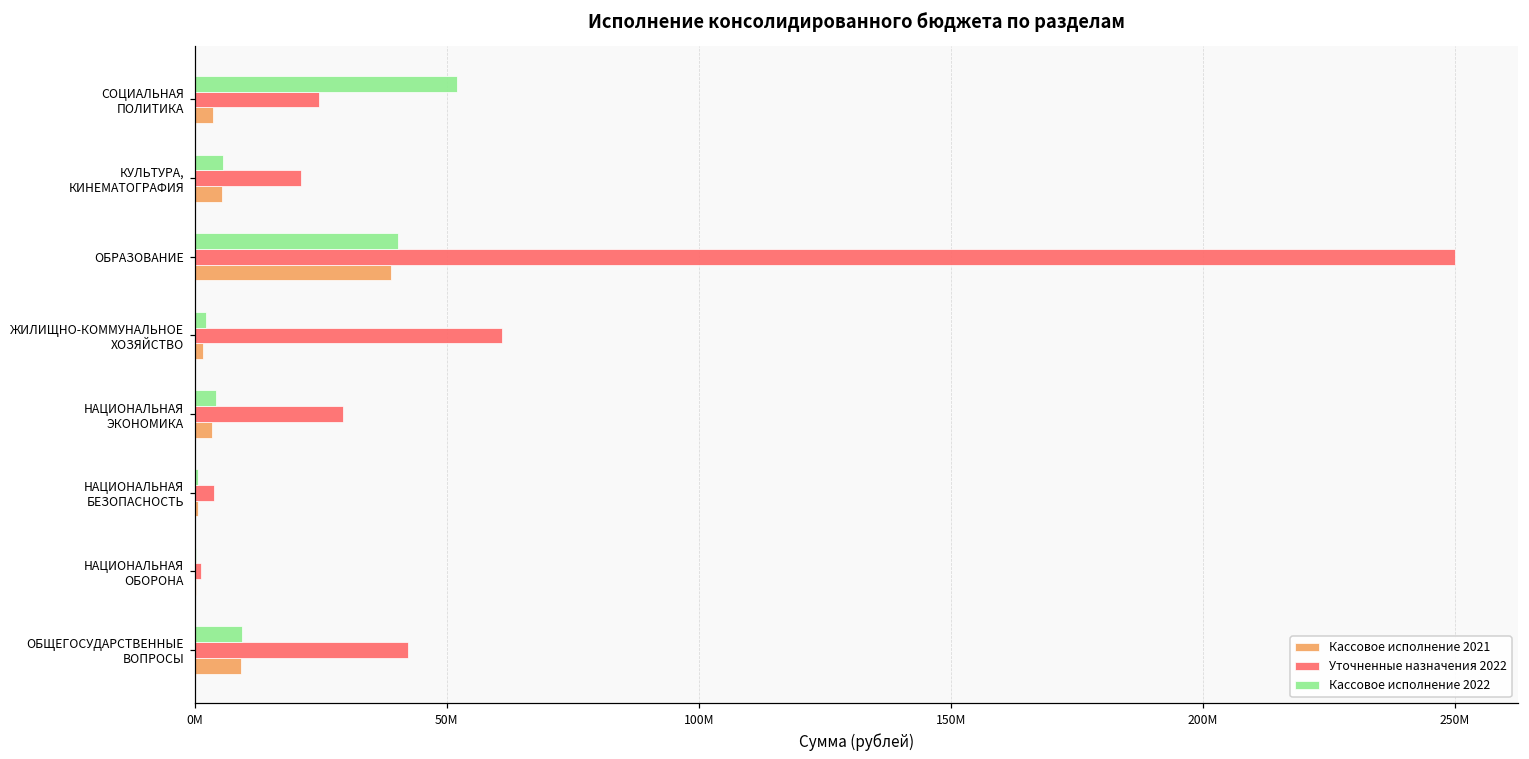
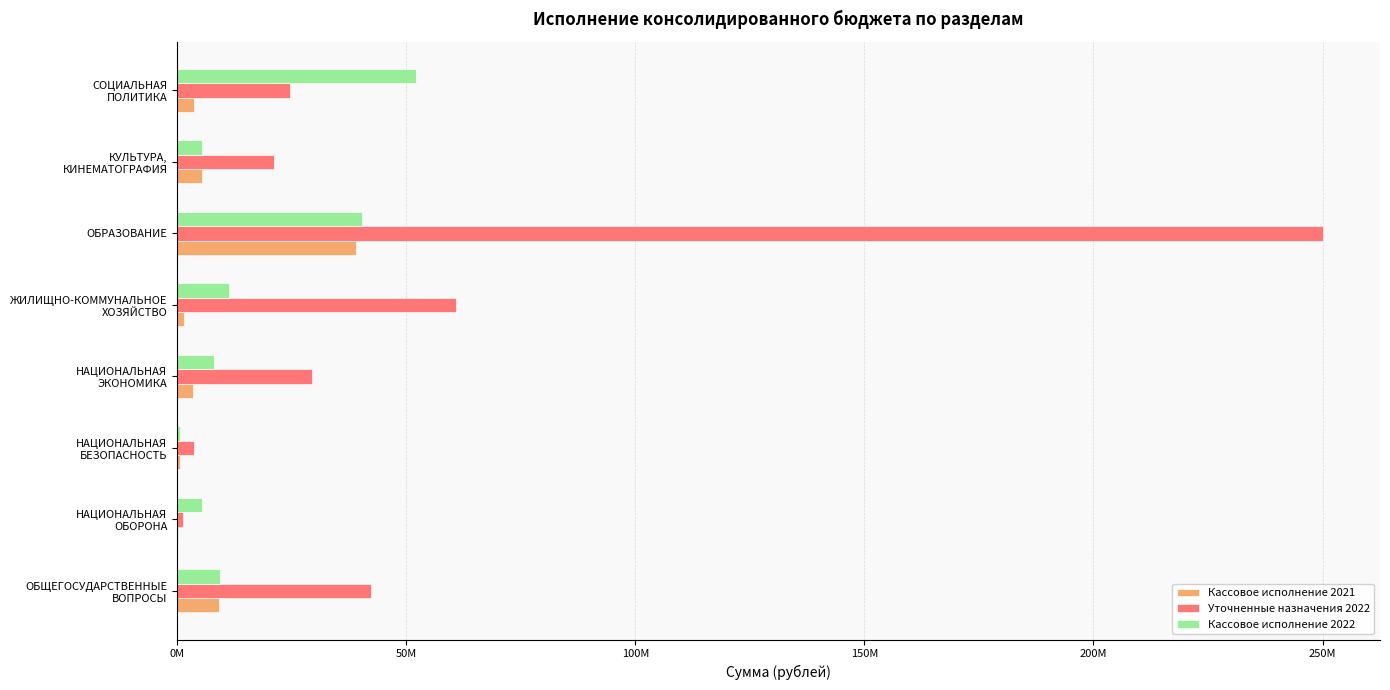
Кассовое исполнение 2022, ЖИЛИЩНО-КОММУНАЛЬНОЕ ХОЗЯЙСТВО: 2000000 -> 11000000
Кассовое исполнение 2022, НАЦИОНАЛЬНАЯ ЭКОНОМИКА: 4000000 -> 8000000
Кассовое исполнение 2022, НАЦИОНАЛЬНАЯ ОБОРОНА: 0 -> 5000000
